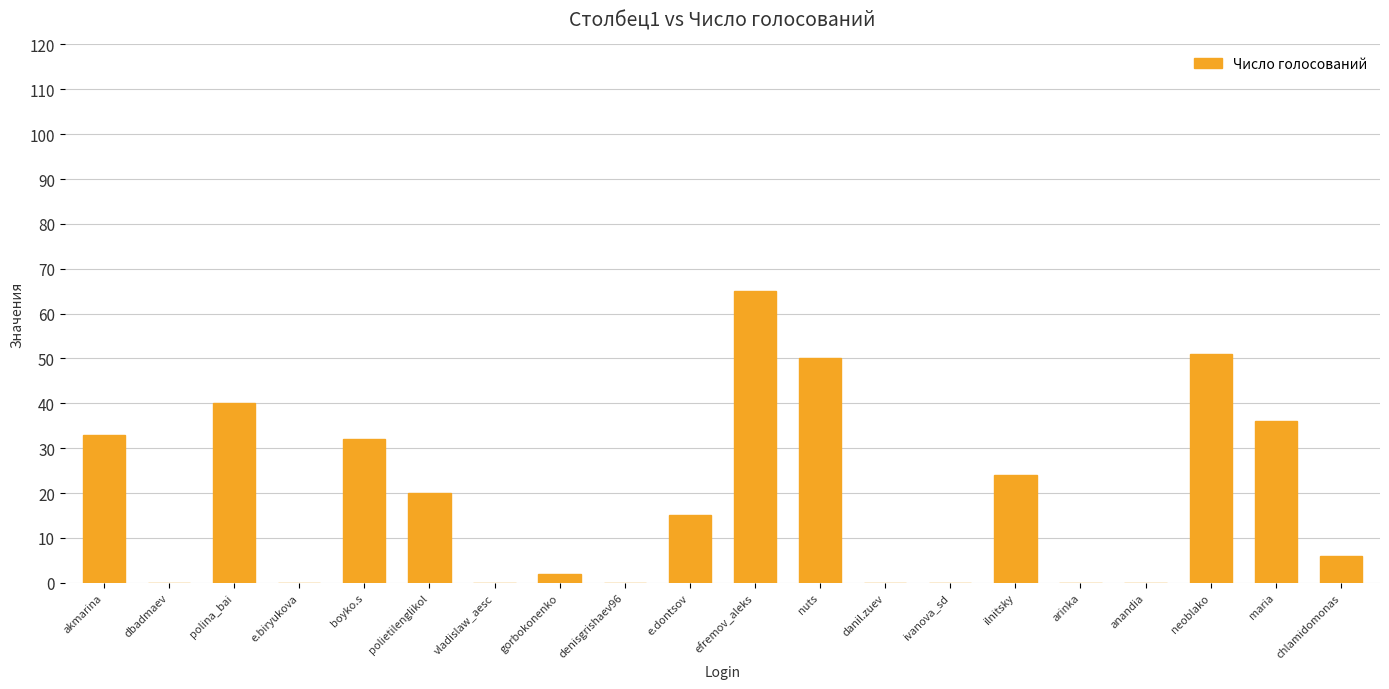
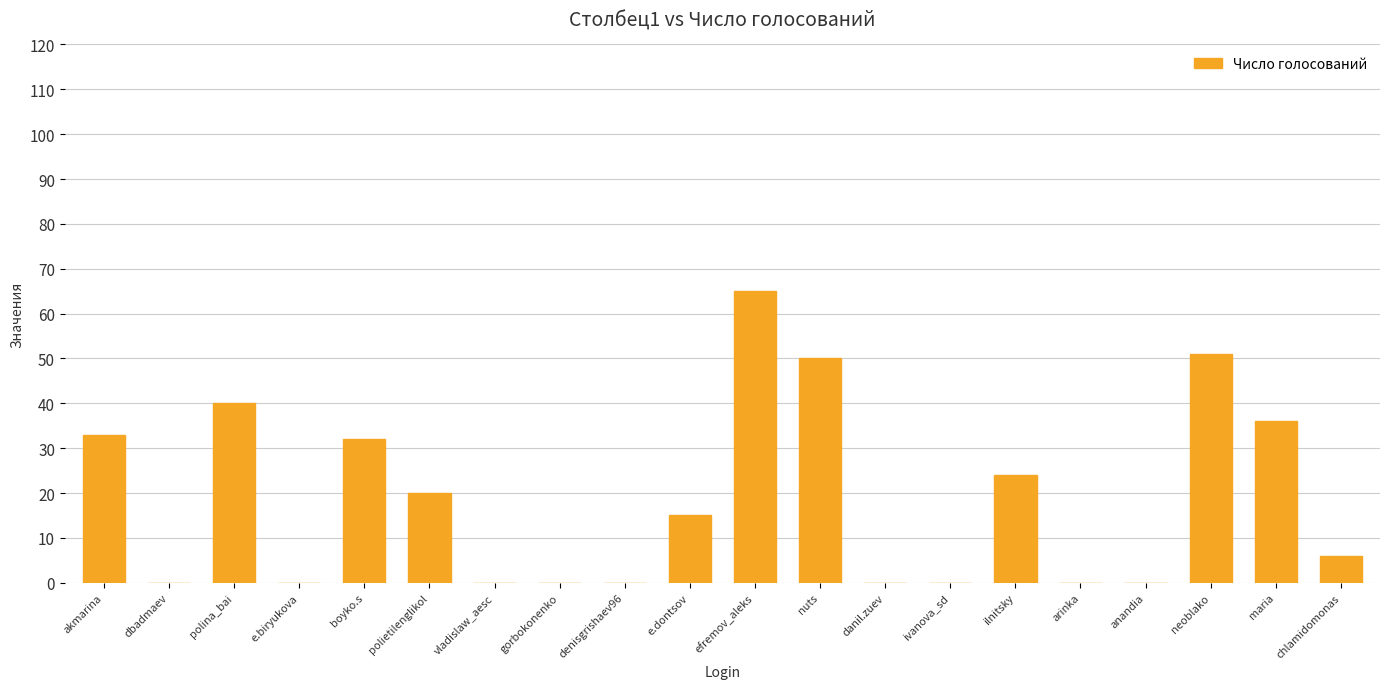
gorbokonenko: 2 -> 0
